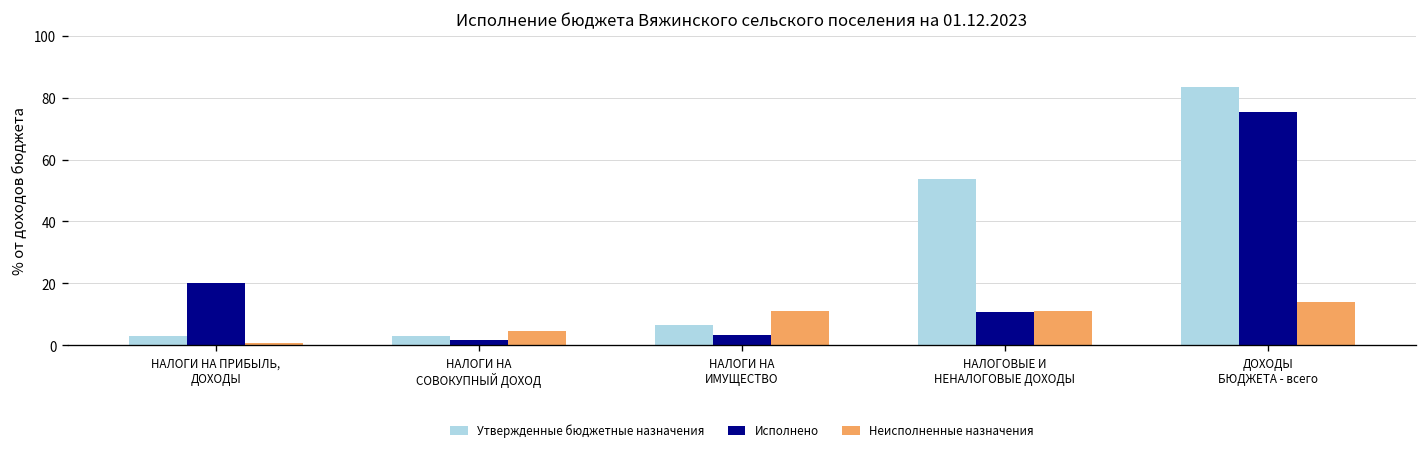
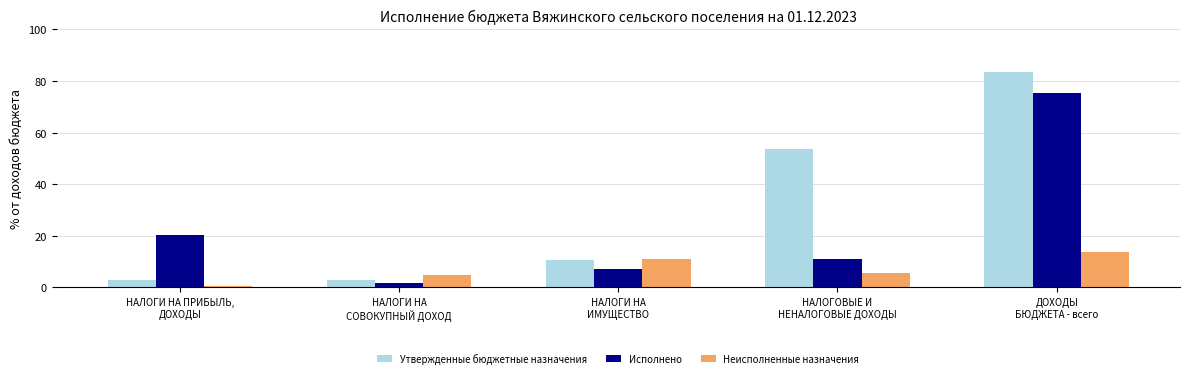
Утвержденные бюджетные назначения, НАЛОГИ НА ИМУЩЕСТВО: 7 -> 11
Исполнено, НАЛОГИ НА ИМУЩЕСТВО: 3 -> 7
Неисполненные назначения, НАЛОГОВЫЕ И НЕНАЛОГОВЫЕ ДОХОДЫ: 11 -> 6
